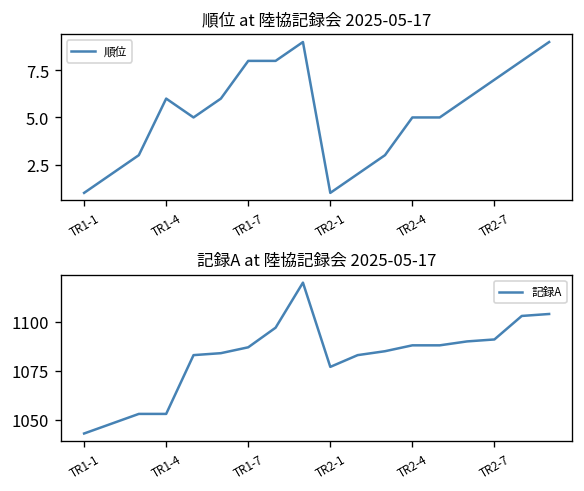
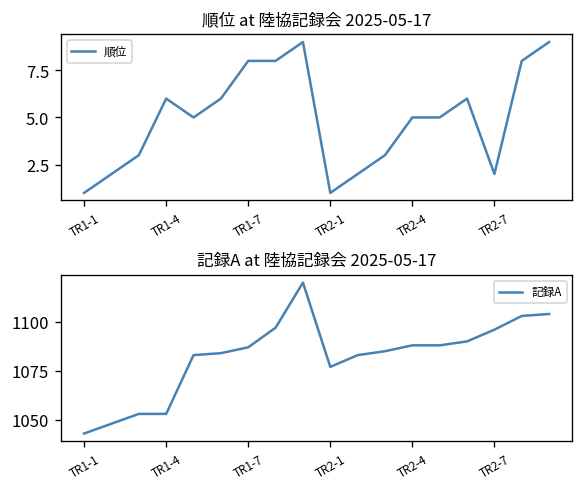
順位 at 陸協記録会 2025-05-17, TR2-7: 7 -> 2
記録A at 陸協記録会 2025-05-17, TR2-7: 1091 -> 1096
